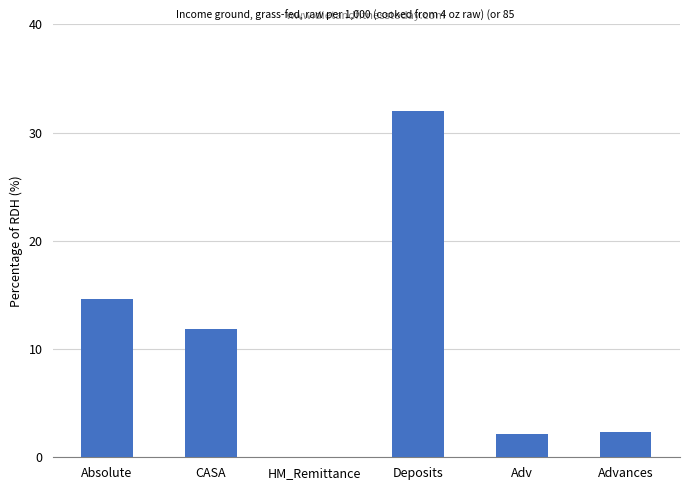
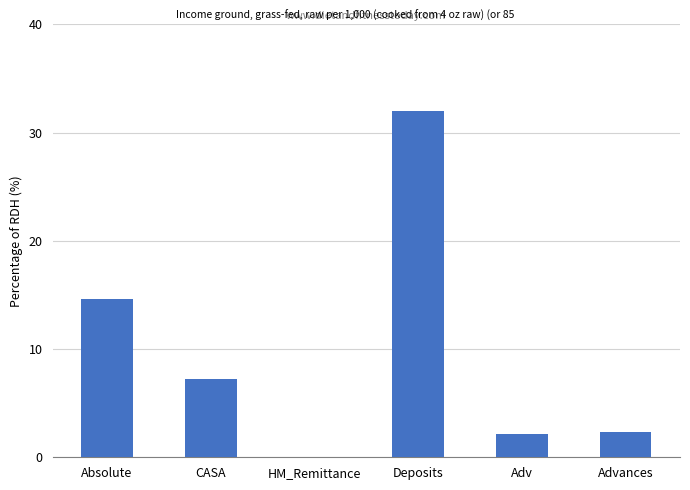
CASA: 11.9 -> 7.3
